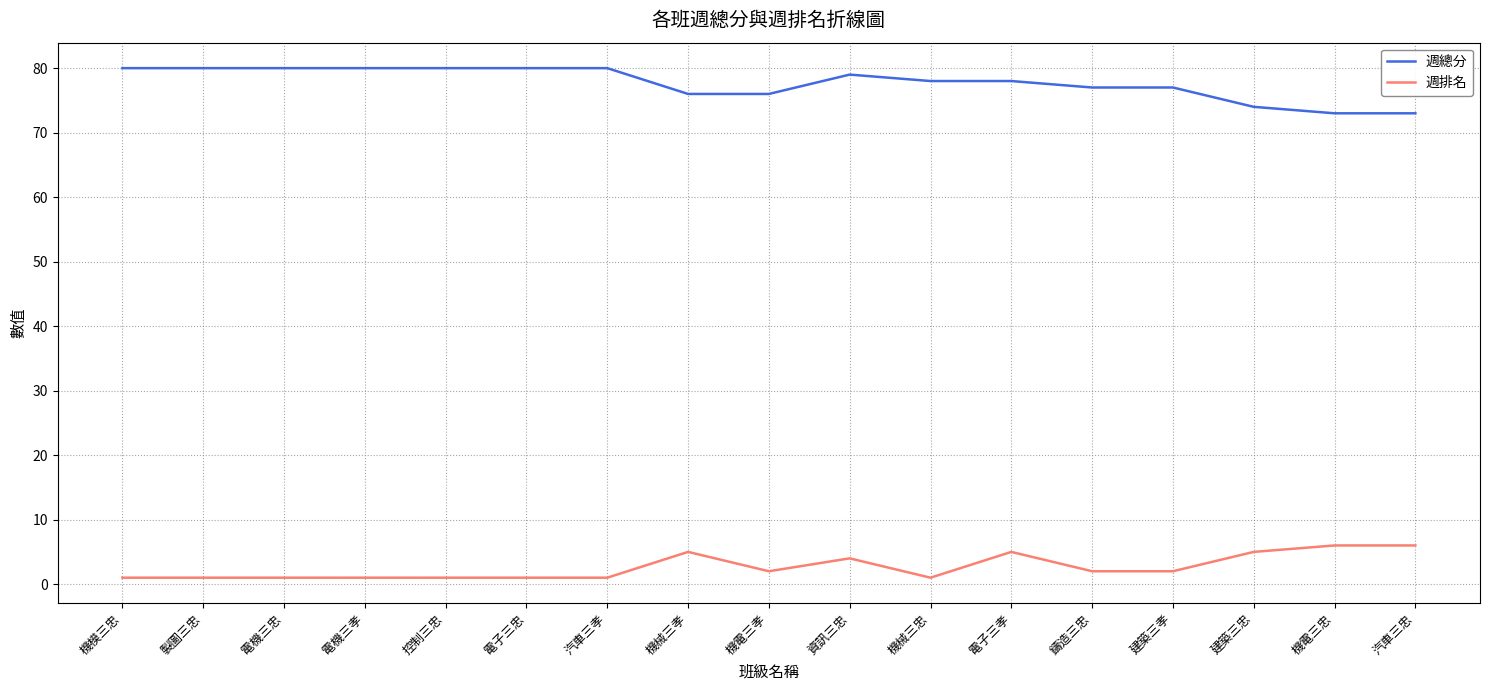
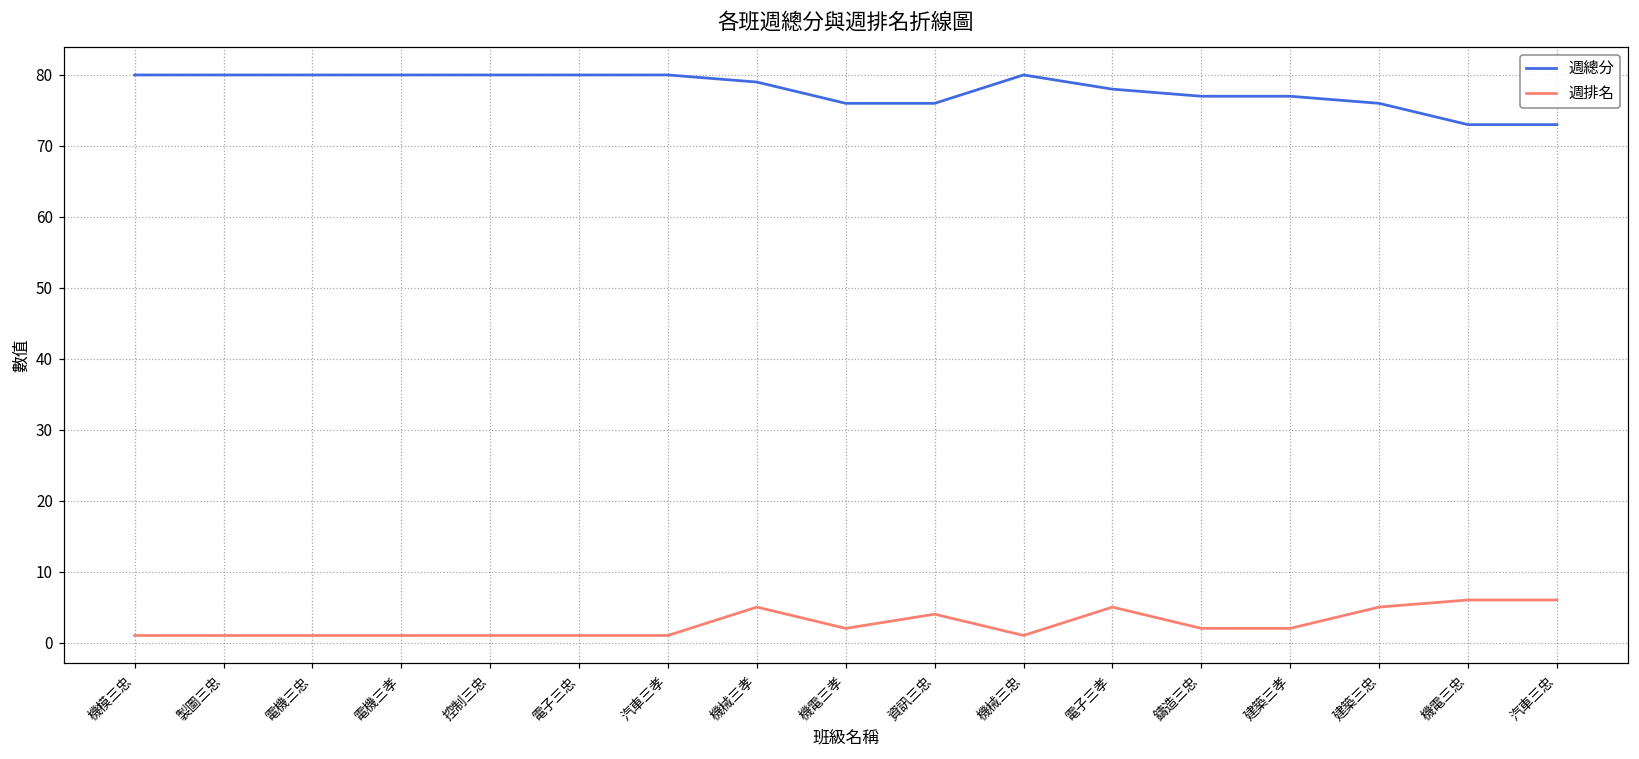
週總分, 機械三孝: 76 -> 79
週總分, 資訊三忠: 79 -> 76
週總分, 機械三忠: 78 -> 80
週總分, 建築三忠: 74 -> 76
